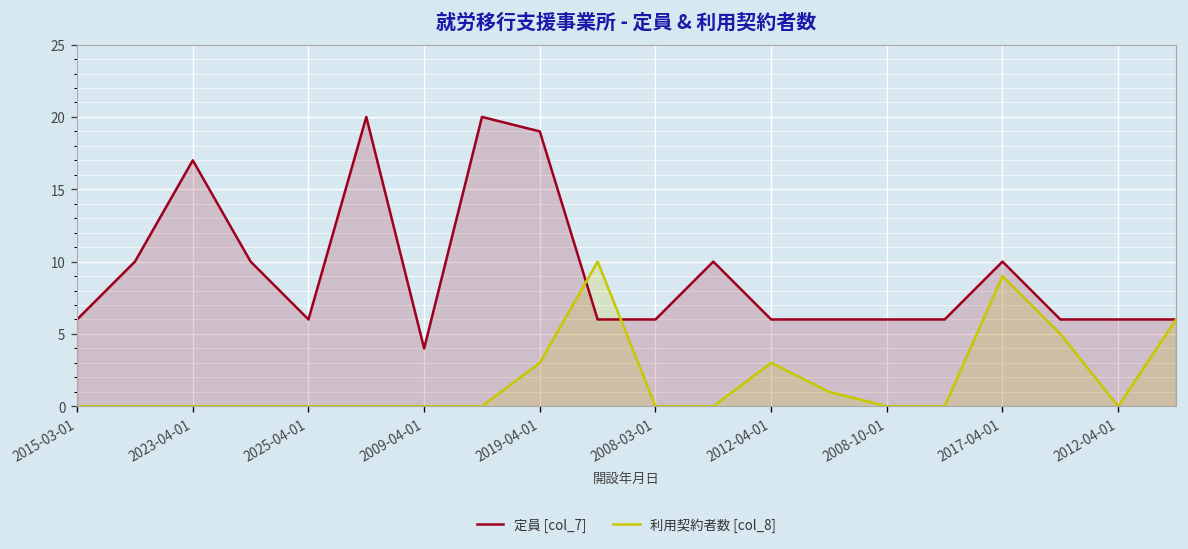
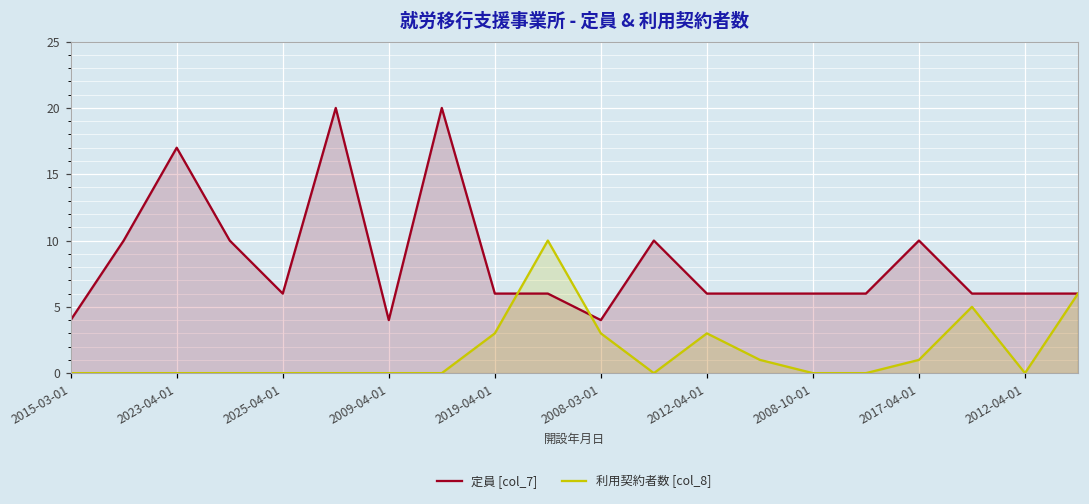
定員 [col_7], 2015-03-01: 6 -> 4
定員 [col_7], 2019-04-01: 19 -> 6
定員 [col_7], 2008-03-01: 6 -> 4
利用契約者数 [col_8], 2008-03-01: 0 -> 3
利用契約者数 [col_8], 2017-04-01: 9 -> 1
